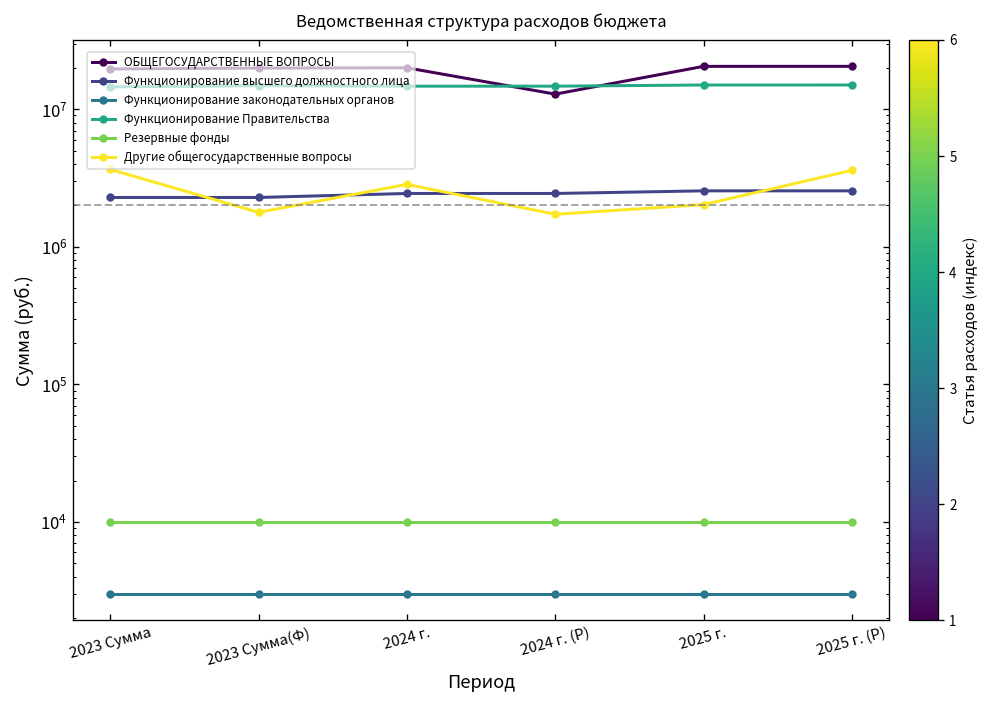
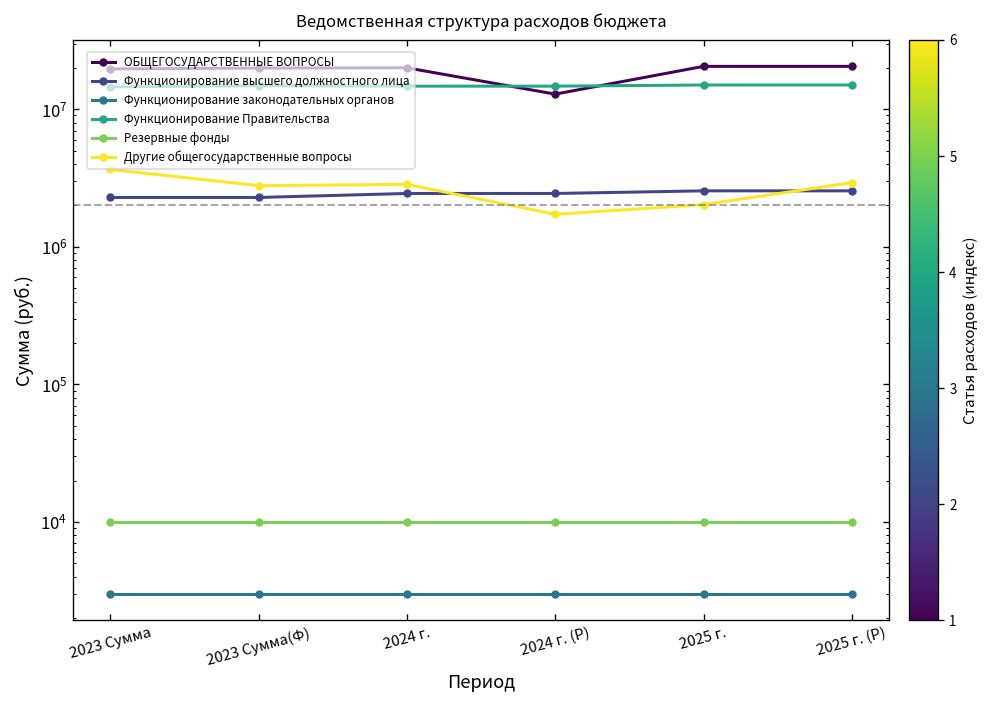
Другие общегосударственные вопросы, 2023 Сумма(Ф): 1800000 -> 2800000
Другие общегосударственные вопросы, 2025 г. (Р): 3600000 -> 2900000
